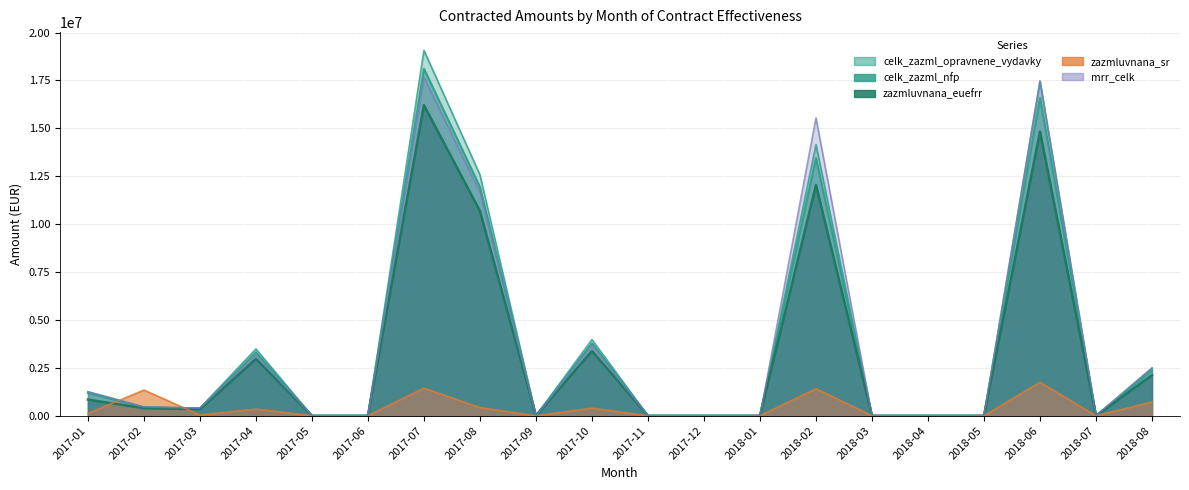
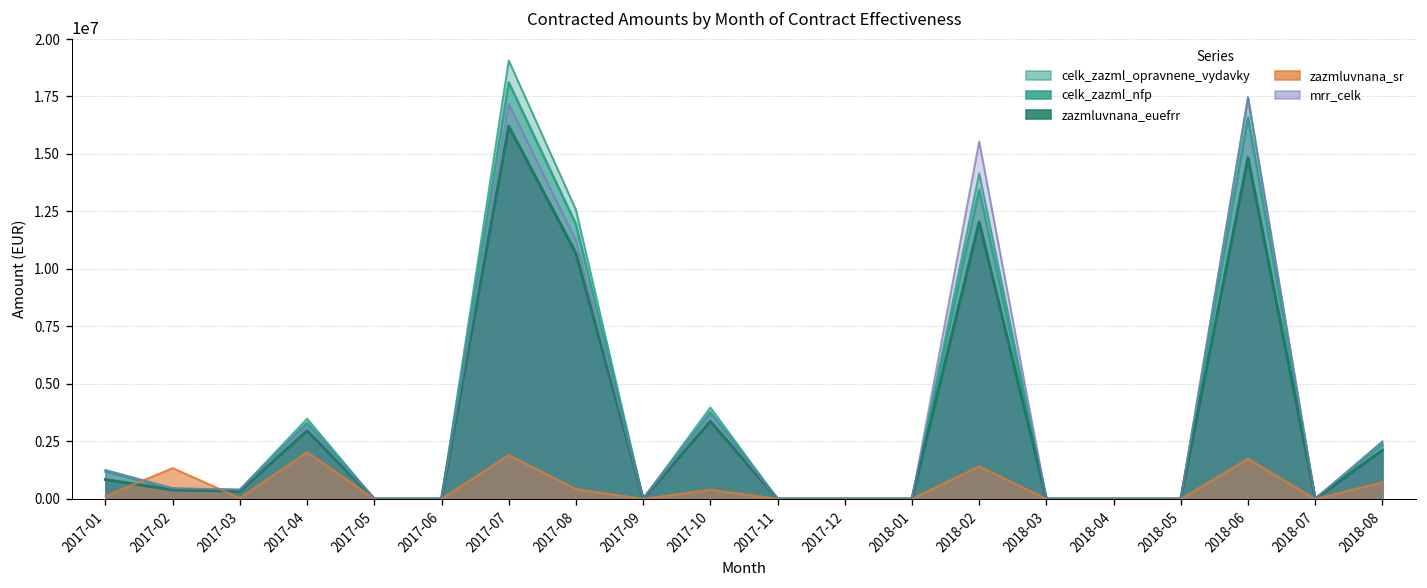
zazmluvnana_sr, 2017-04: 300000 -> 2000000
zazmluvnana_sr, 2017-07: 1400000 -> 1900000
mrr_celk, 2017-07: 17700000 -> 17200000
mrr_celk, 2017-08: 11700000 -> 11200000
